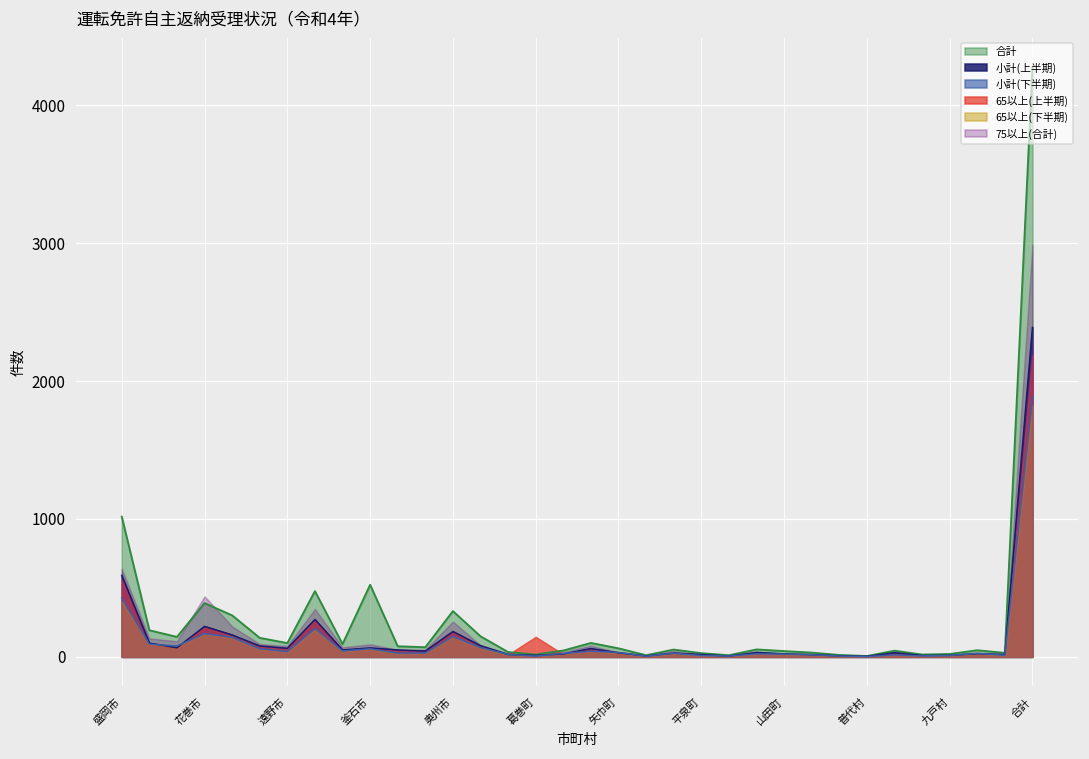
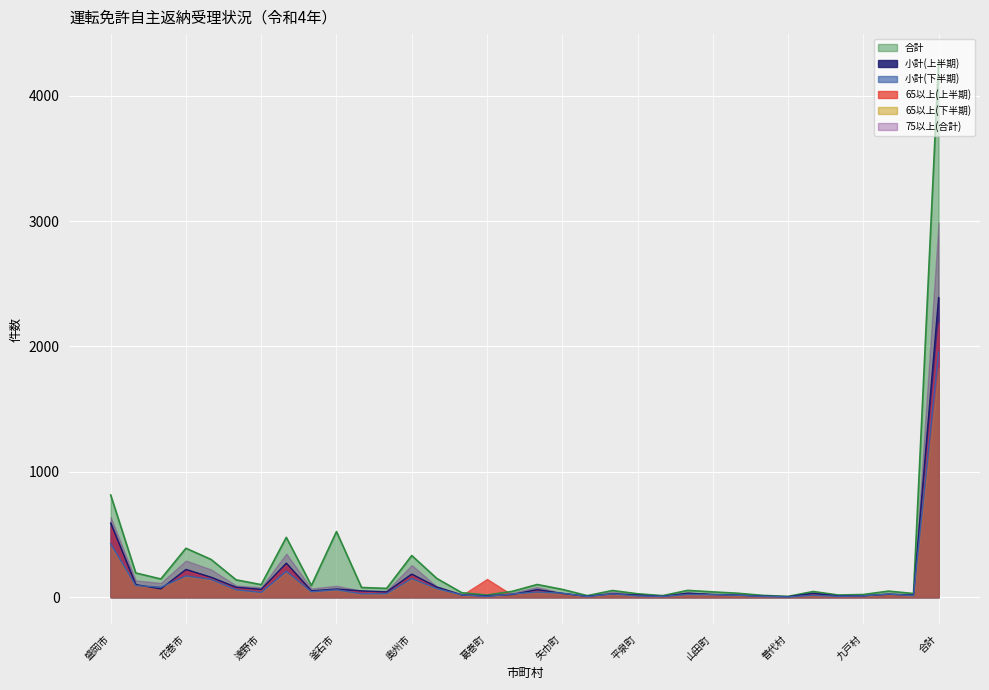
合計, 盛岡市: 1020 -> 820
75以上(合計), 花巻市: 440 -> 290
小計(下半期), 合計: 1890 -> 1960
